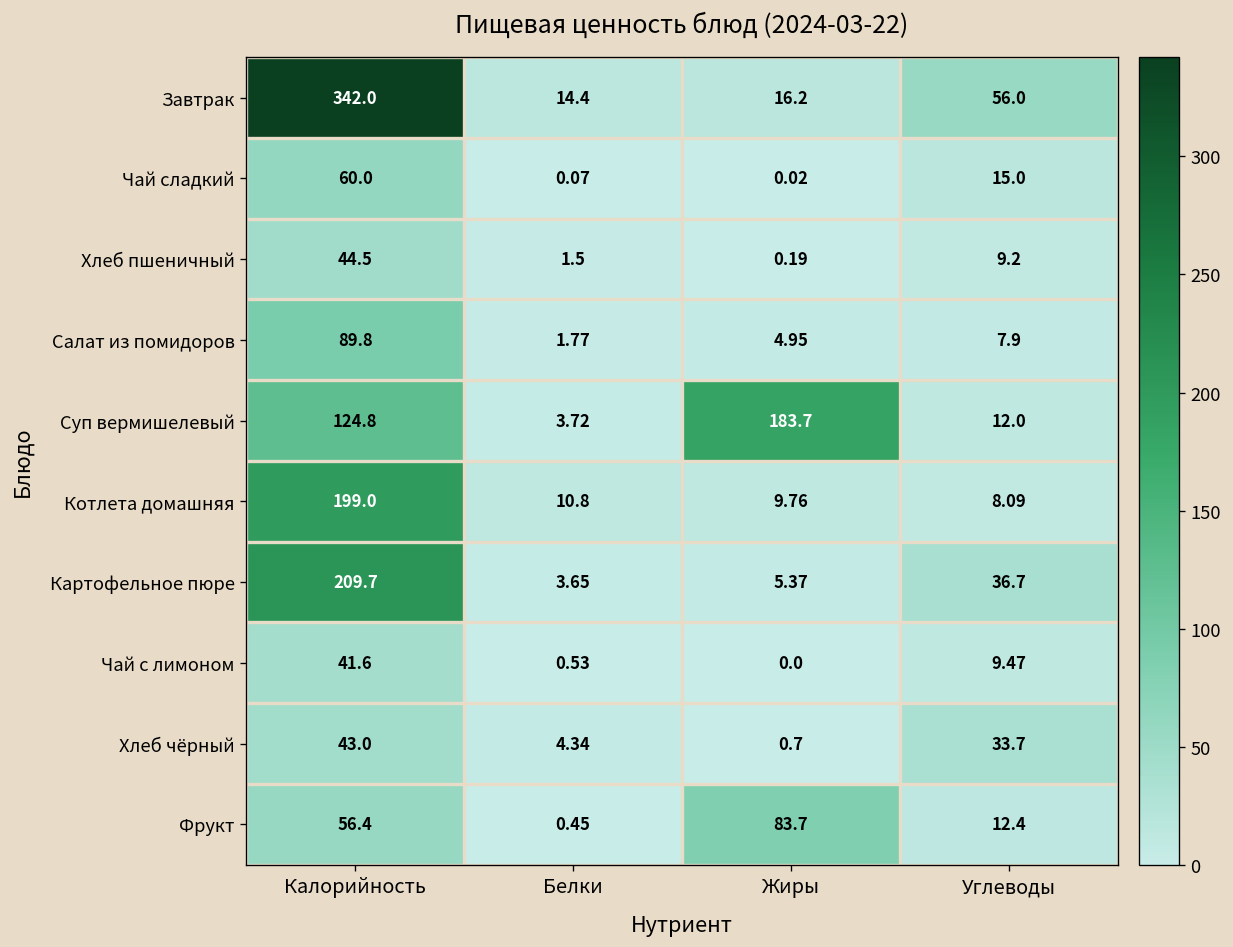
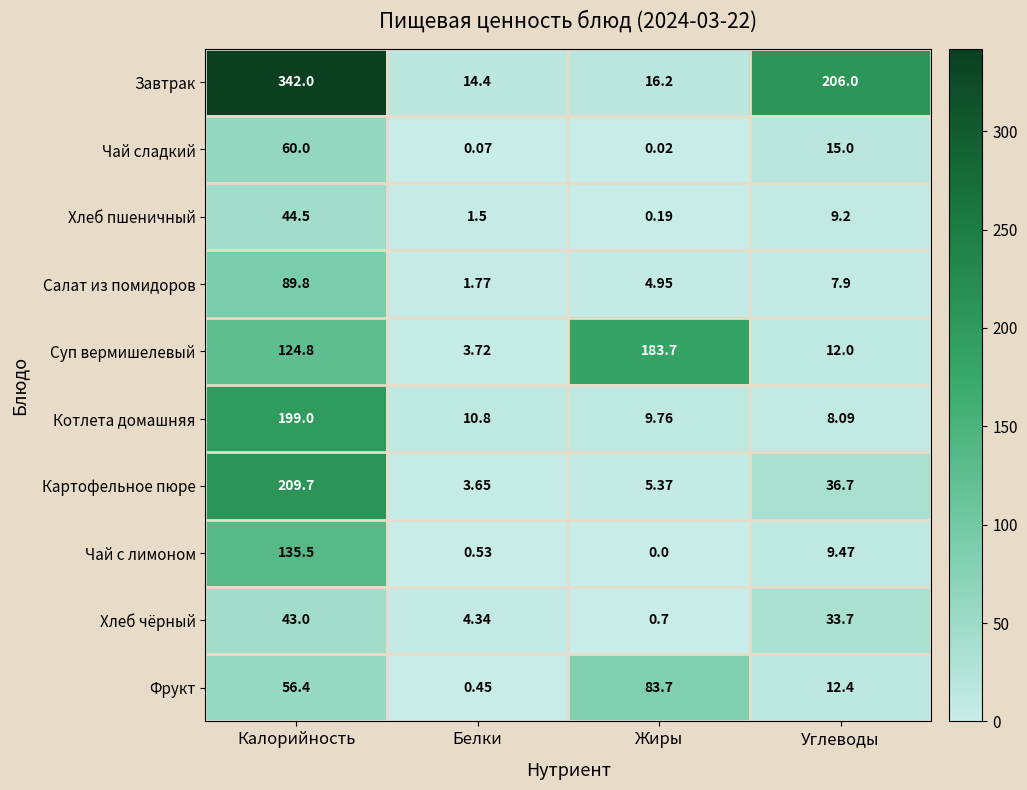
Завтрак, Углеводы: 56.0 -> 206.0
Чай с лимоном, Калорийность: 41.6 -> 135.5
